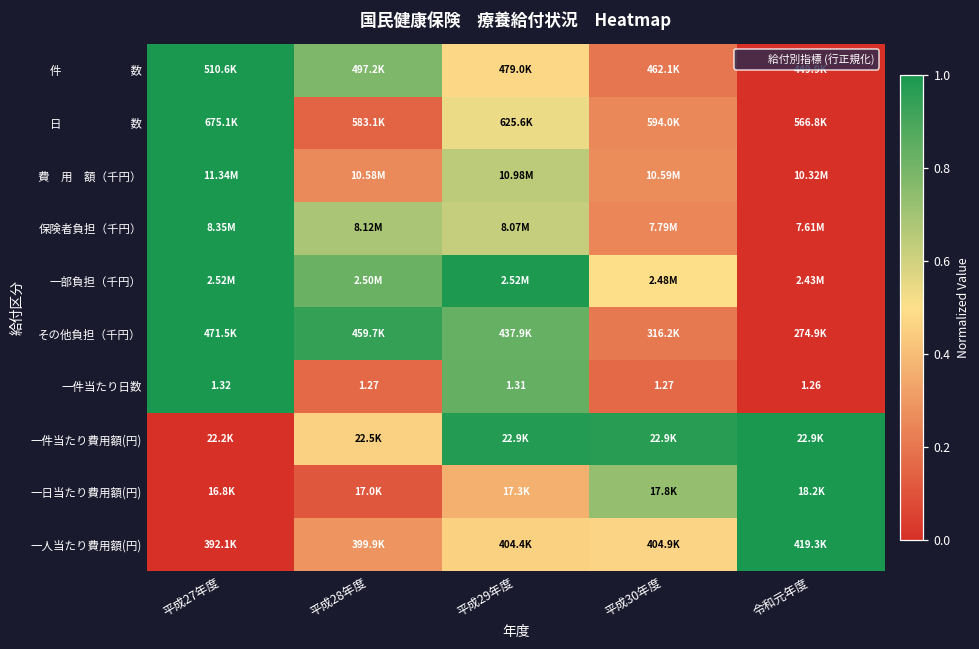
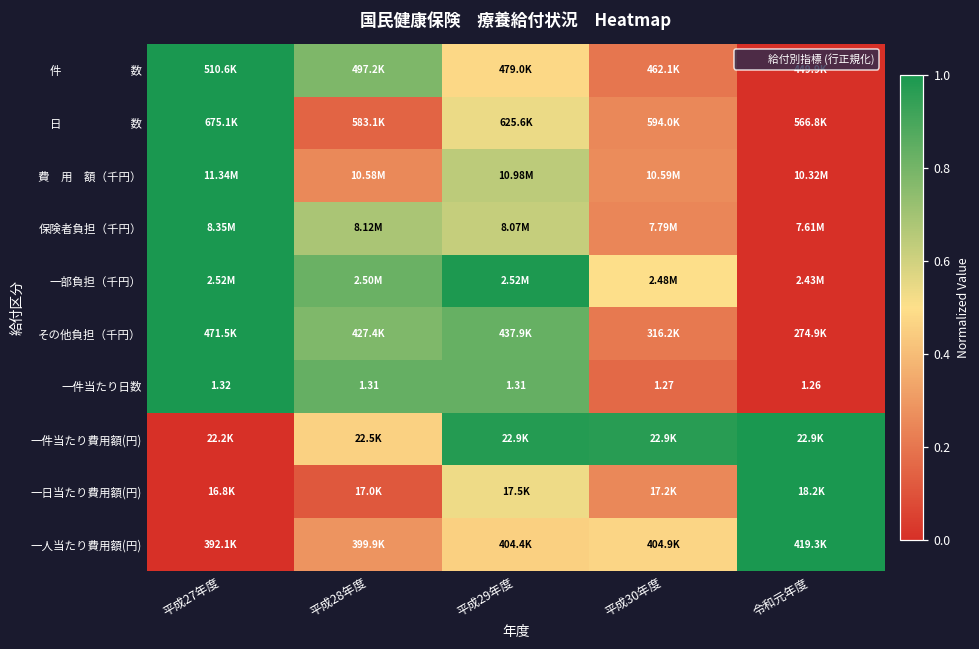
その他負担（千円）, 平成28年度: 459.7K -> 427.4K
一件当たり日数, 平成28年度: 1.27 -> 1.31
一日当たり費用額(円), 平成29年度: 17.3K -> 17.5K
一日当たり費用額(円), 平成30年度: 17.8K -> 17.2K
